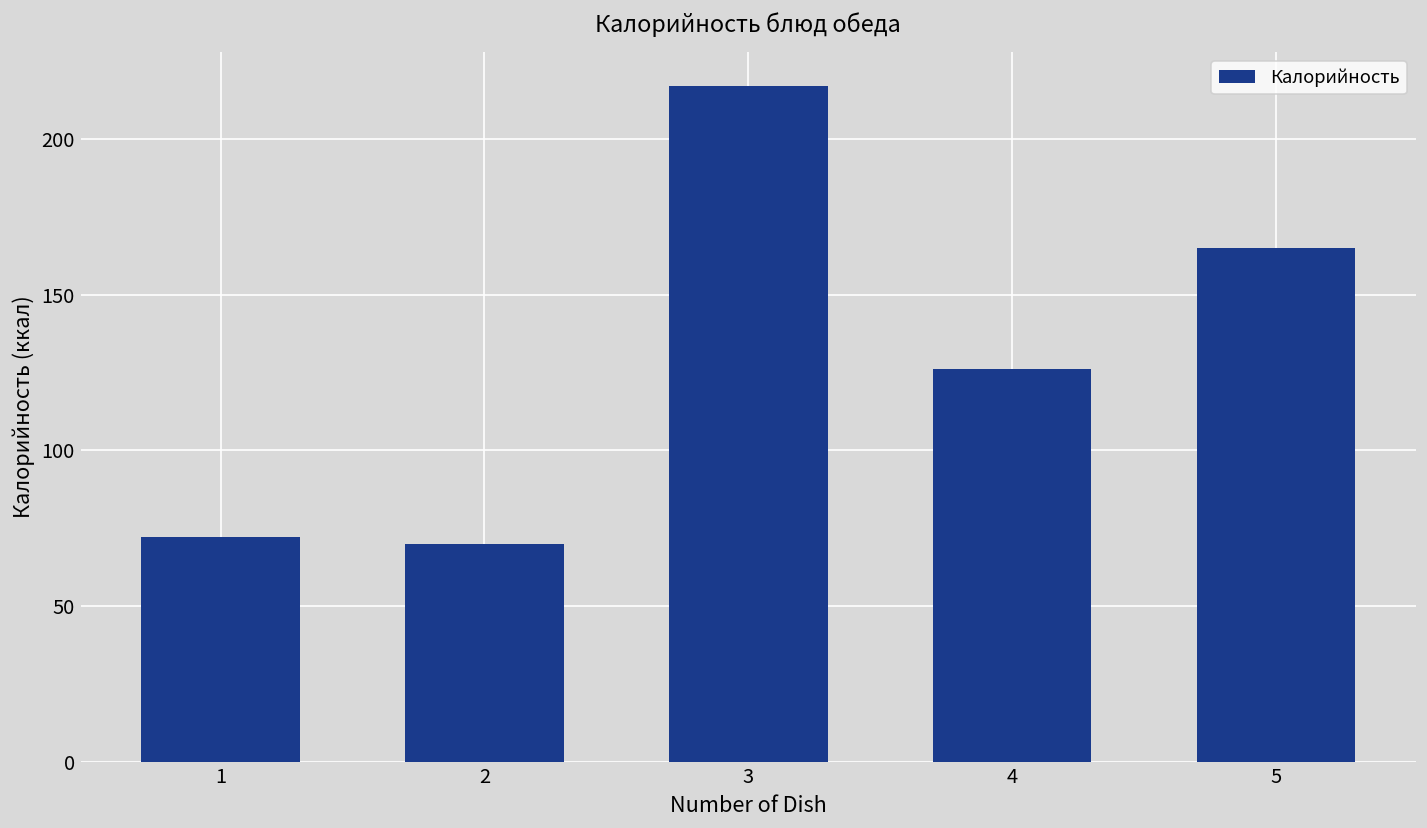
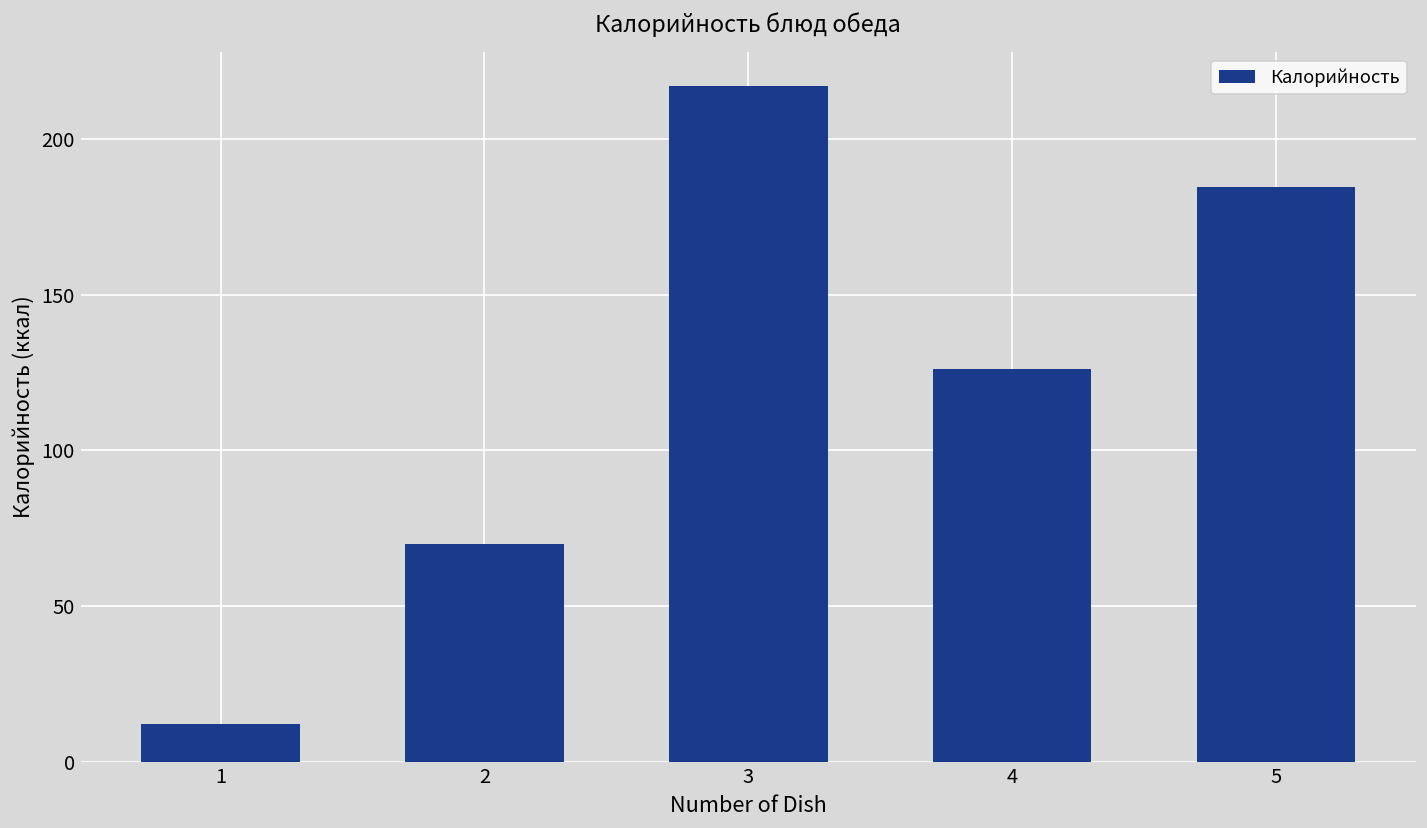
1: 72 -> 12
5: 165 -> 185
